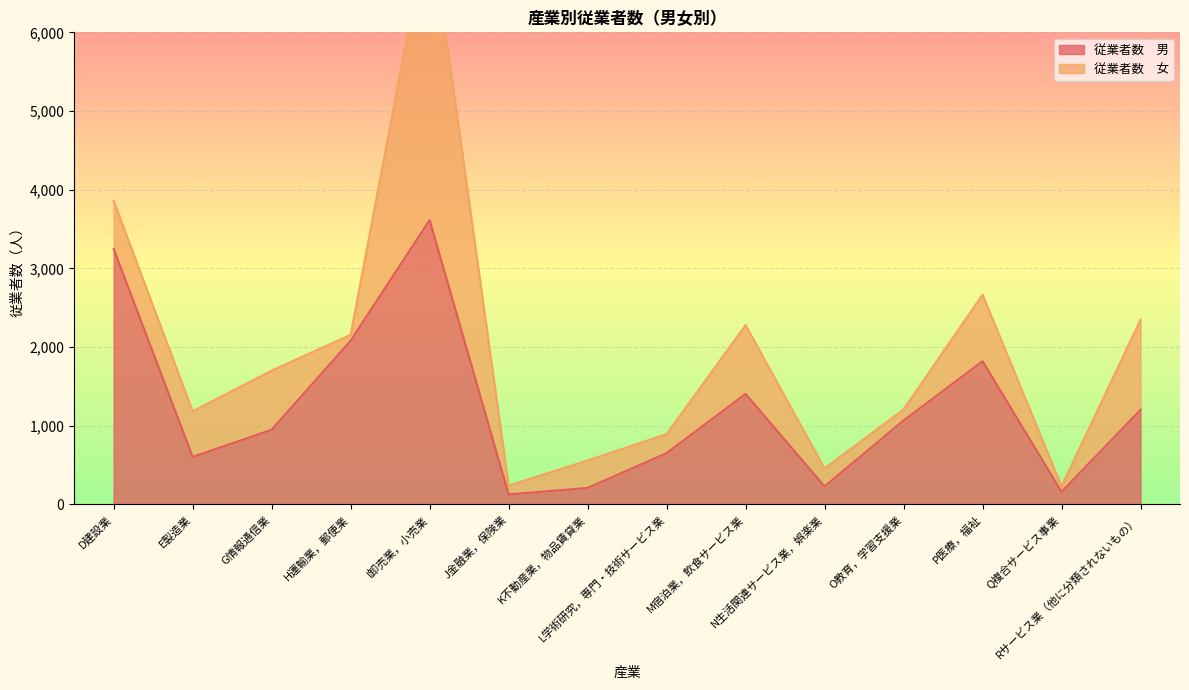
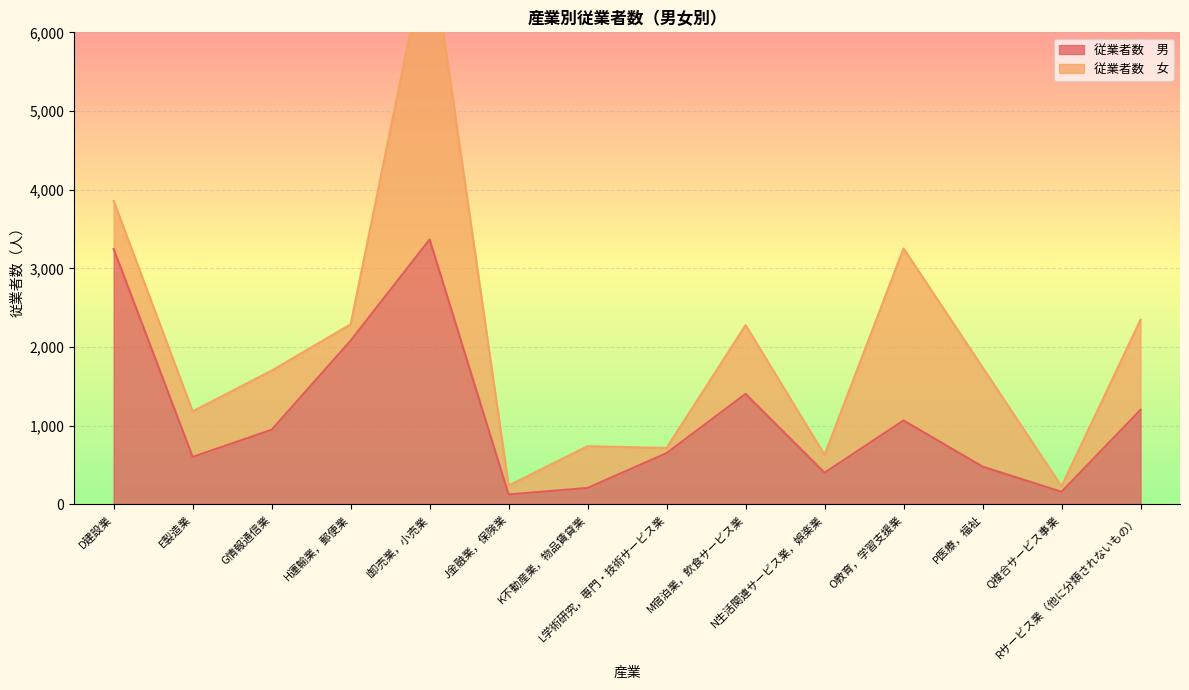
従業者数 女, H運輸業，郵便業: 100 -> 200
従業者数 男, I卸売業，小売業: 3,600 -> 3,400
従業者数 女, K不動産業，物品賃貸業: 300 -> 500
従業者数 女, L学術研究，専門・技術サービス業: 200 -> 100
従業者数 男, N生活関連サービス業，娯楽業: 200 -> 400
従業者数 女, O教育，学習支援業: 100 -> 2,200
従業者数 男, P医療，福祉: 1,800 -> 500
従業者数 女, P医療，福祉: 800 -> 1,300
